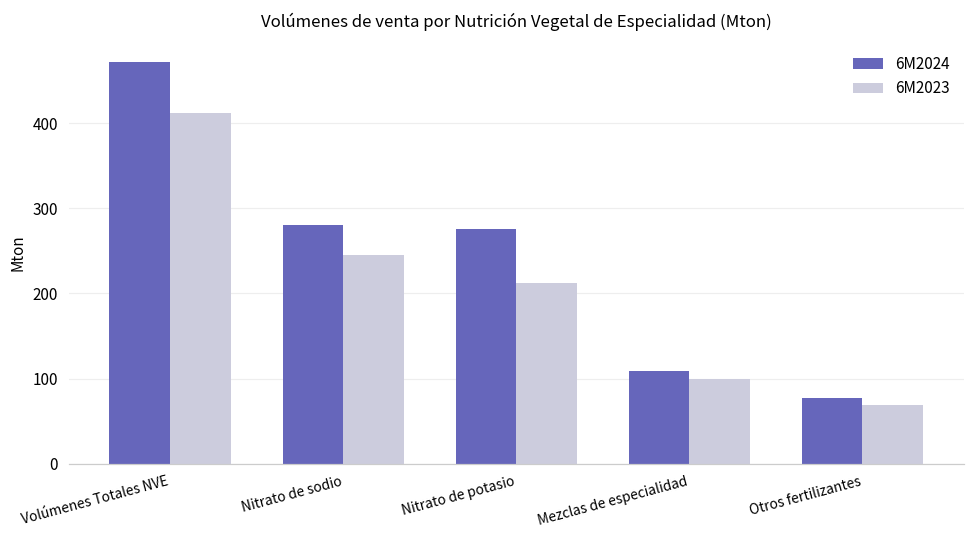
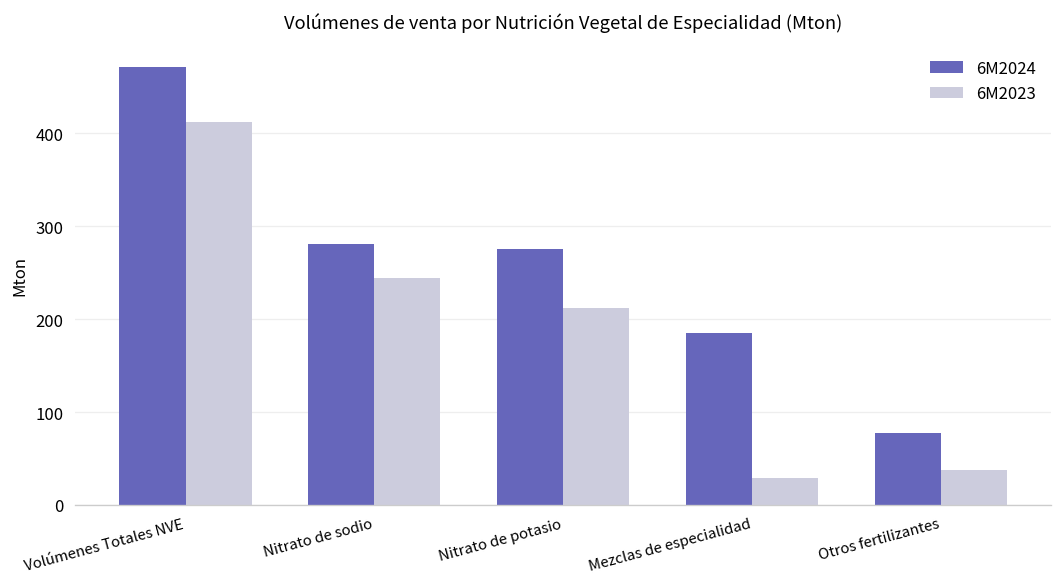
6M2024, Mezclas de especialidad: 110 -> 180
6M2023, Mezclas de especialidad: 100 -> 30
6M2023, Otros fertilizantes: 70 -> 40
